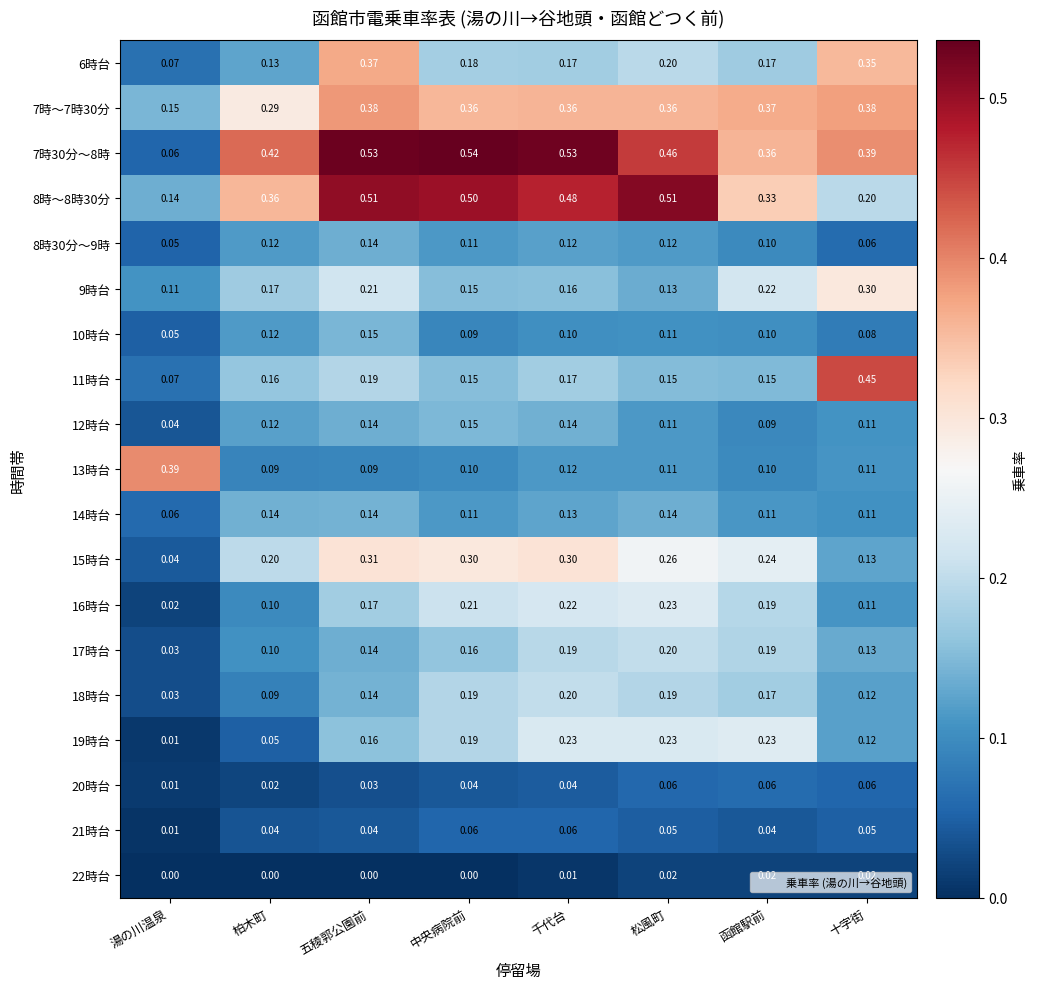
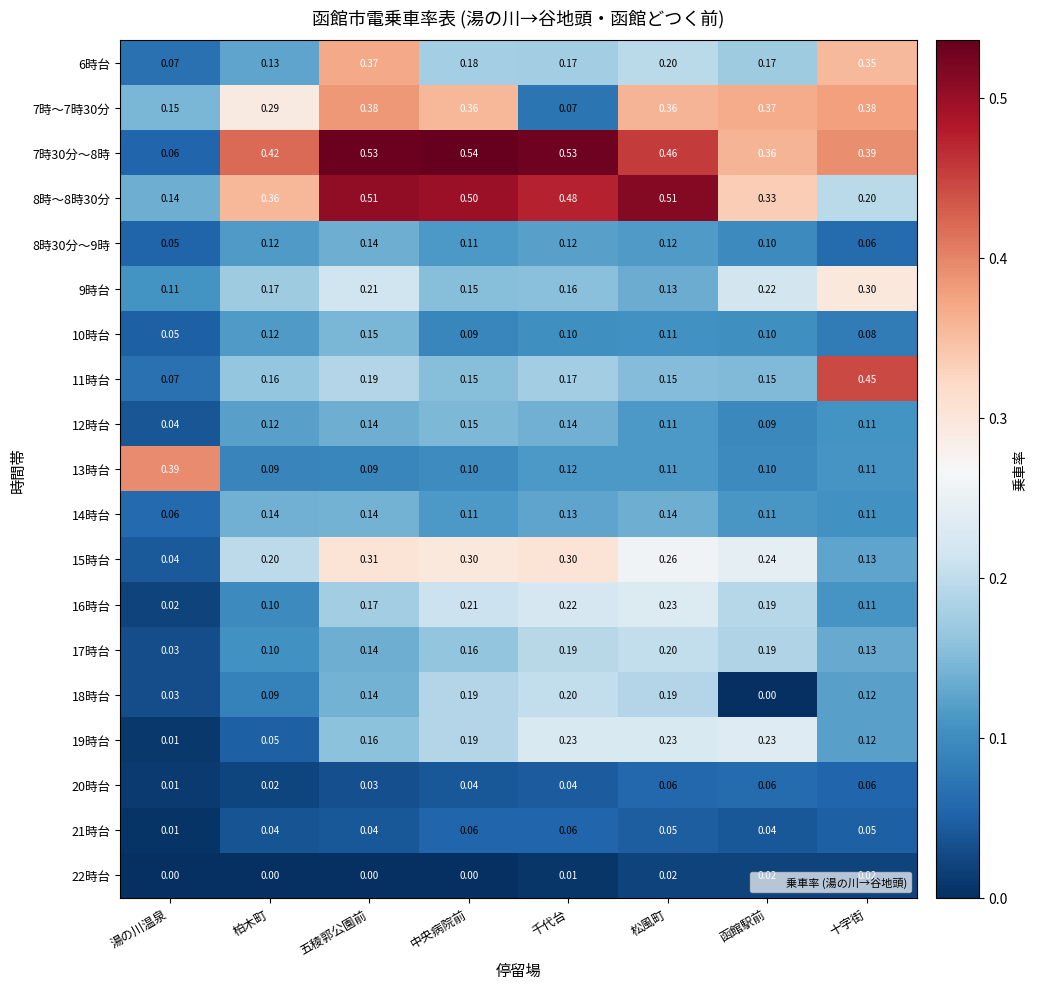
7時～7時30分, 千代台: 0.36 -> 0.07
18時台, 函館駅前: 0.17 -> 0.00
